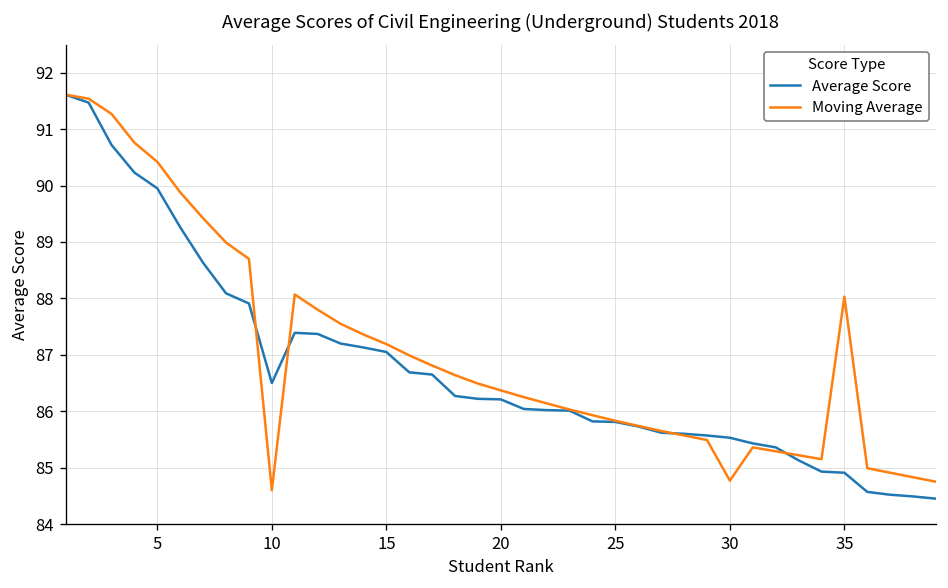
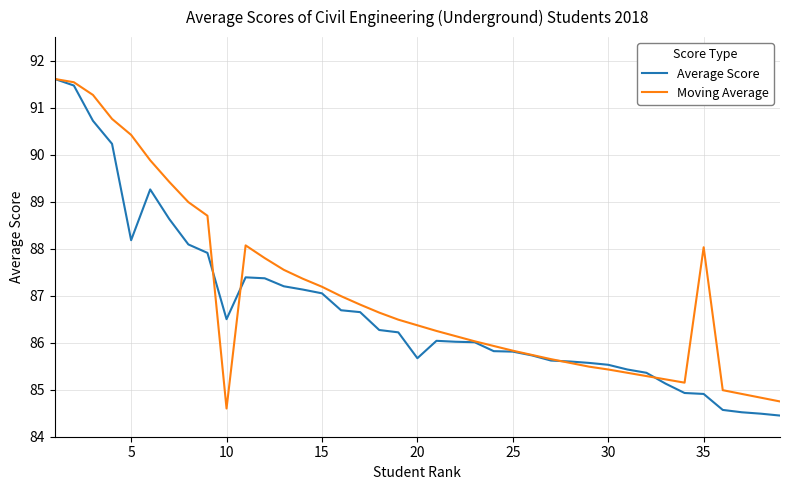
Average Score, 5: 90.0 -> 88.2
Average Score, 20: 86.2 -> 85.7
Moving Average, 30: 84.8 -> 85.4
